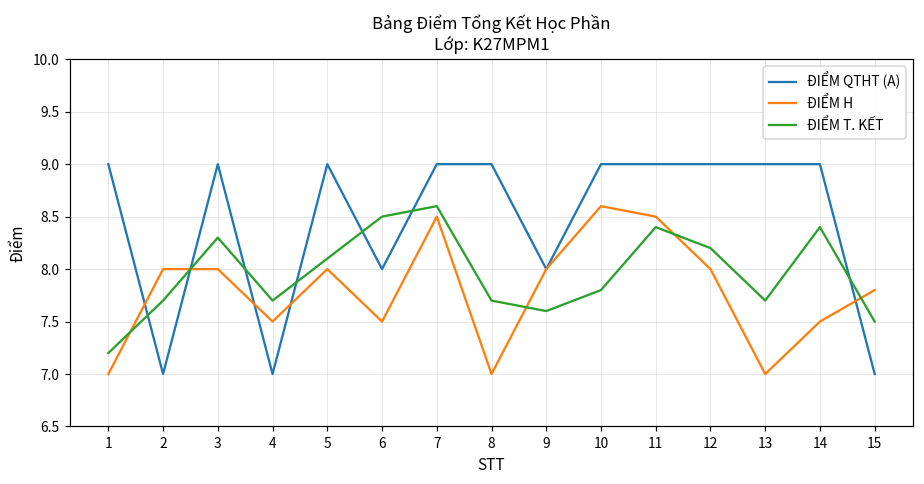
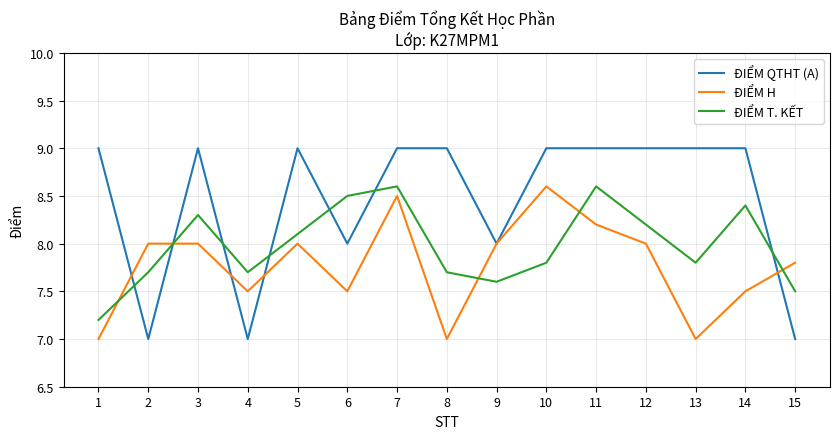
ĐIỂM H, 11: 8.5 -> 8.2
ĐIỂM T. KẾT, 11: 8.4 -> 8.6
ĐIỂM T. KẾT, 13: 7.7 -> 7.8
